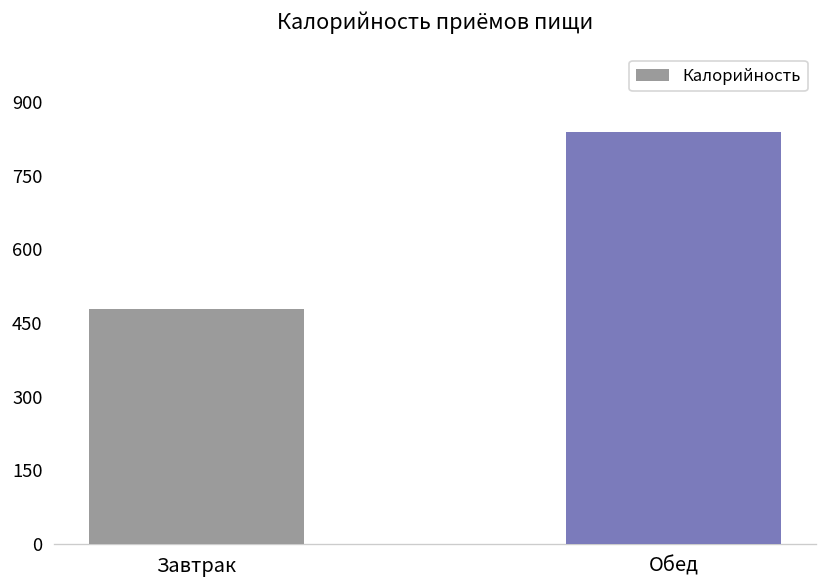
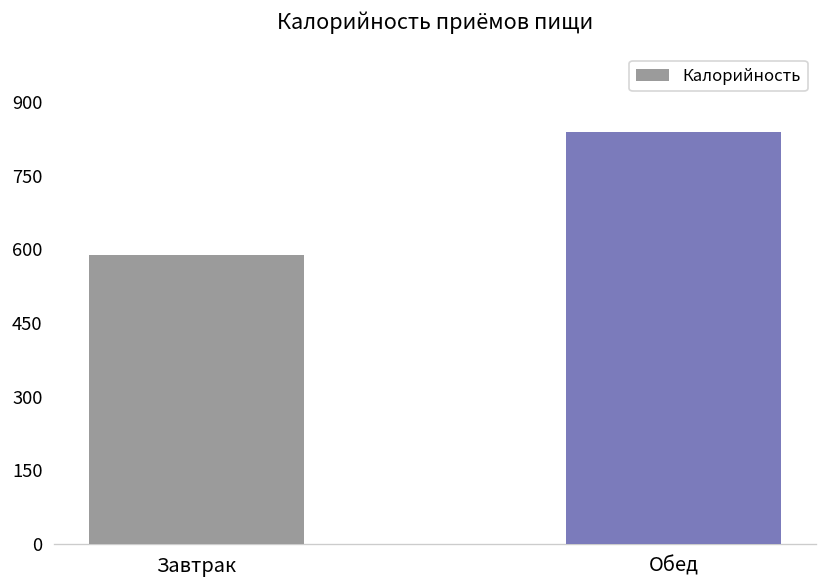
Завтрак: 480 -> 590
